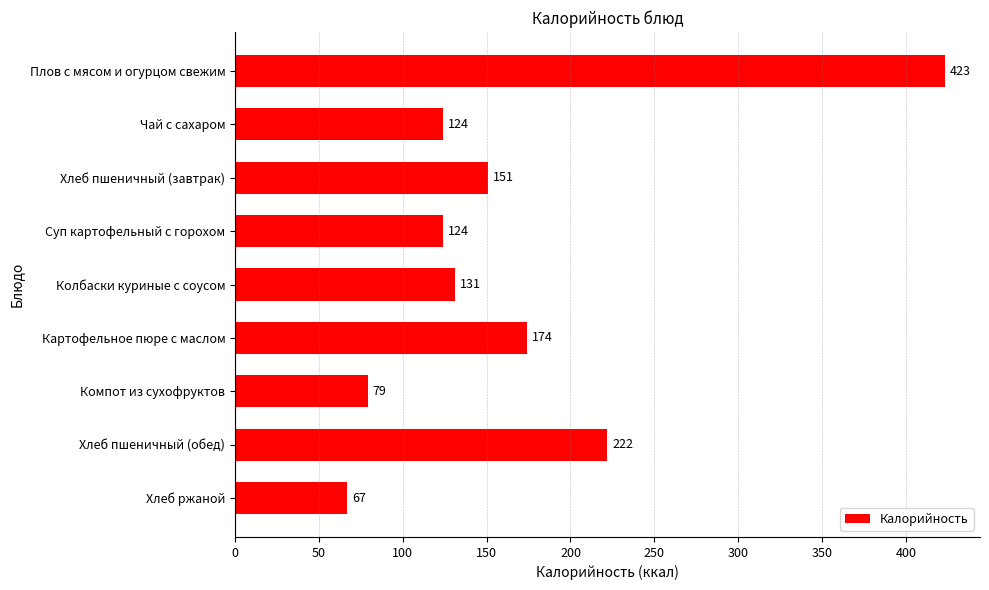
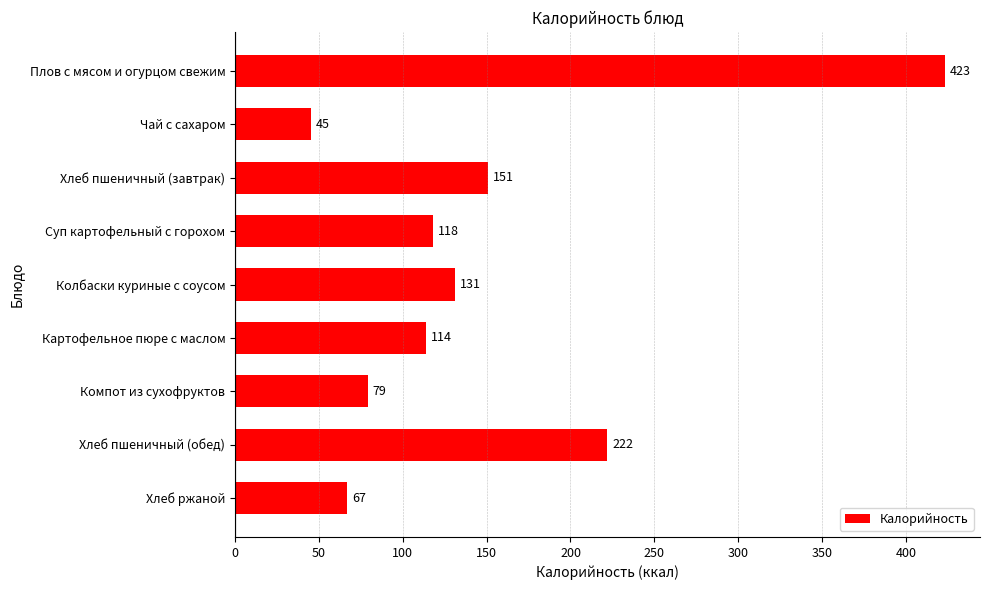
Чай с сахаром: 124 -> 45
Суп картофельный с горохом: 124 -> 118
Картофельное пюре с маслом: 174 -> 114
